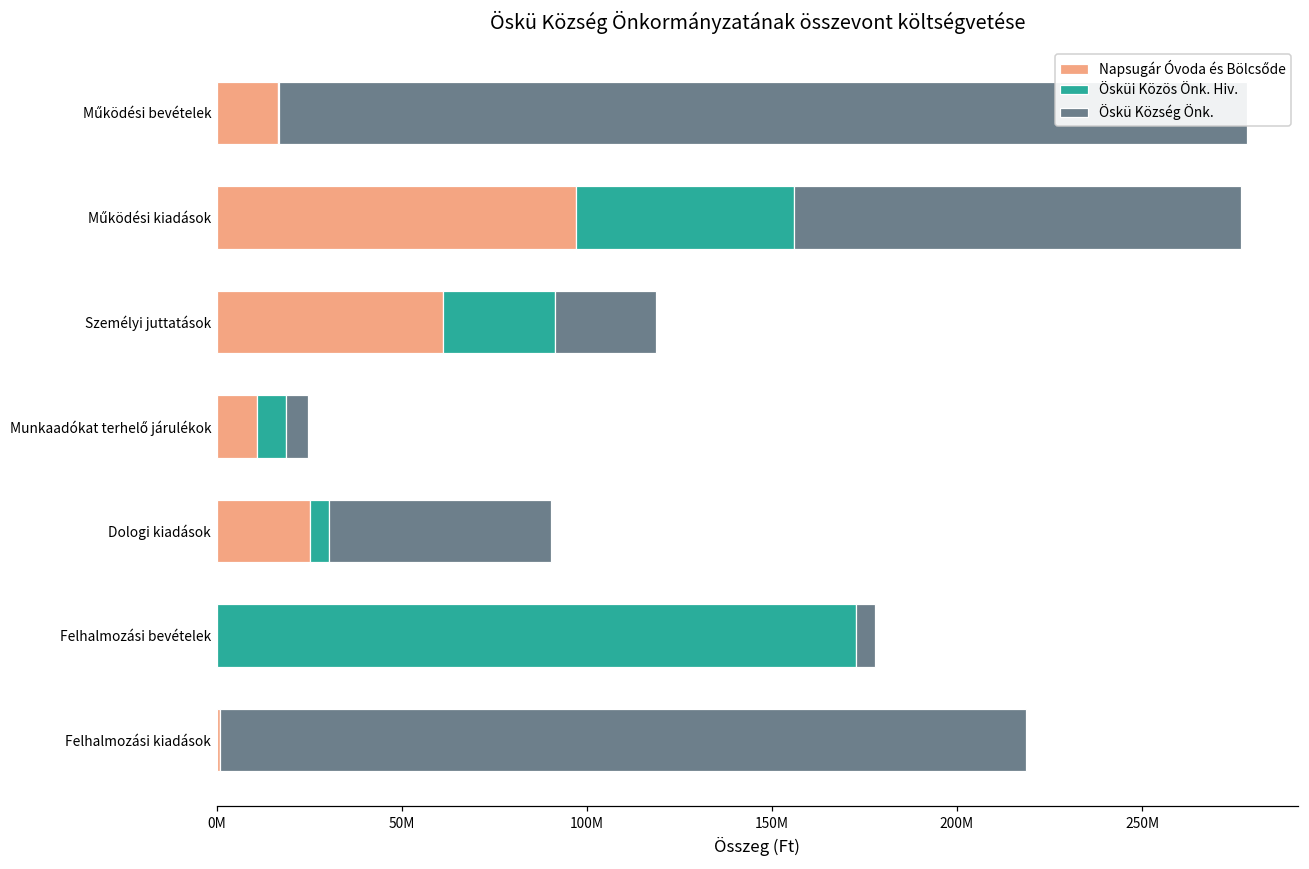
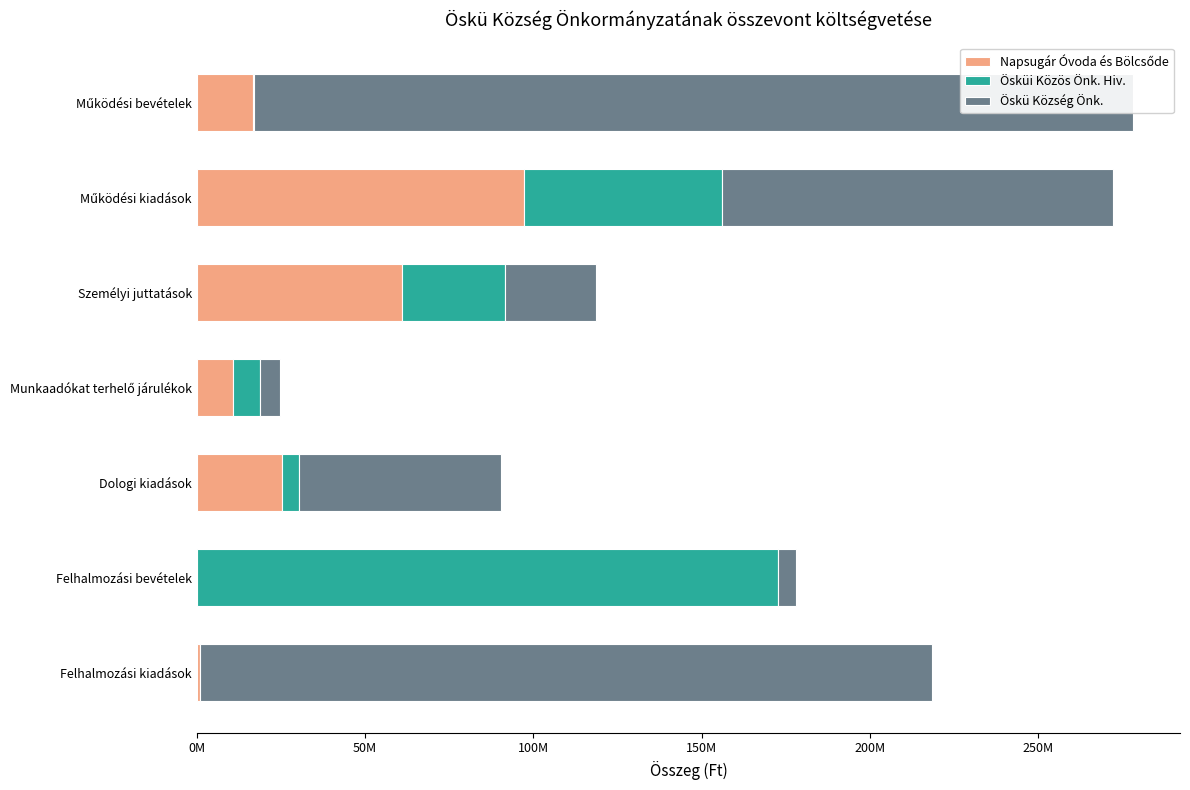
Öskü Község Önk., Működési kiadások: 121000000 -> 116000000
